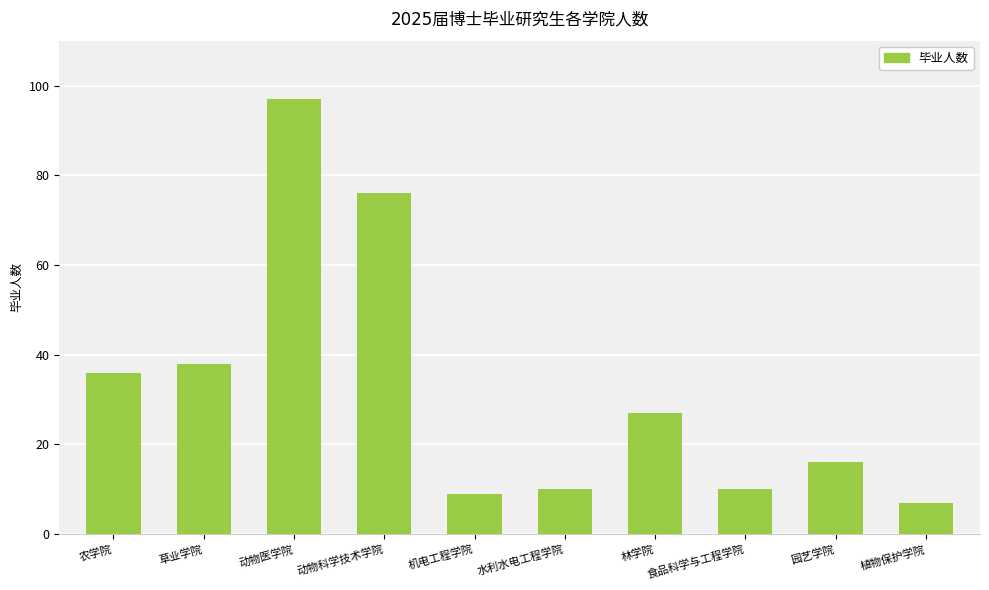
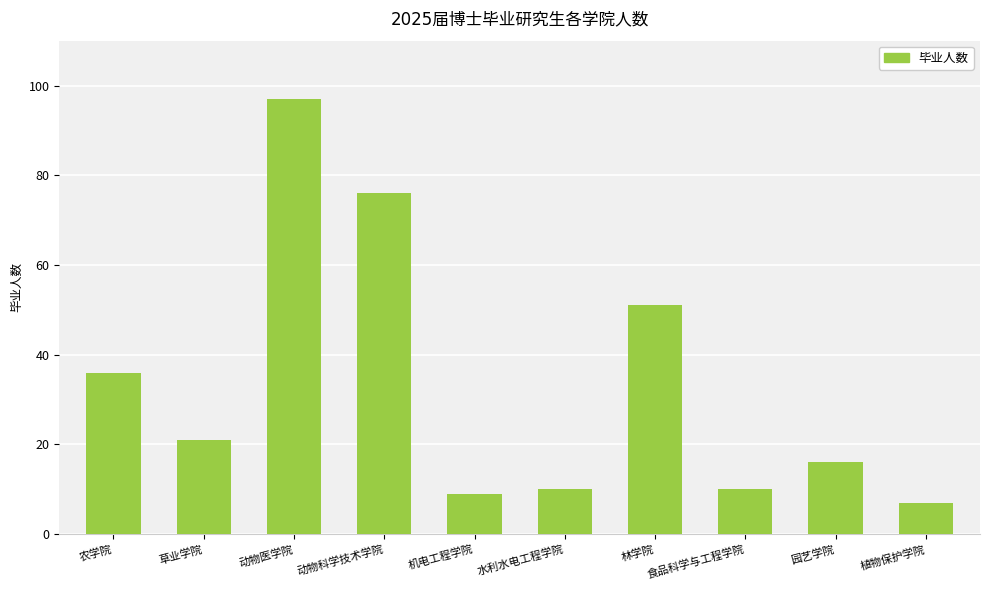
草业学院: 38 -> 21
林学院: 27 -> 51
